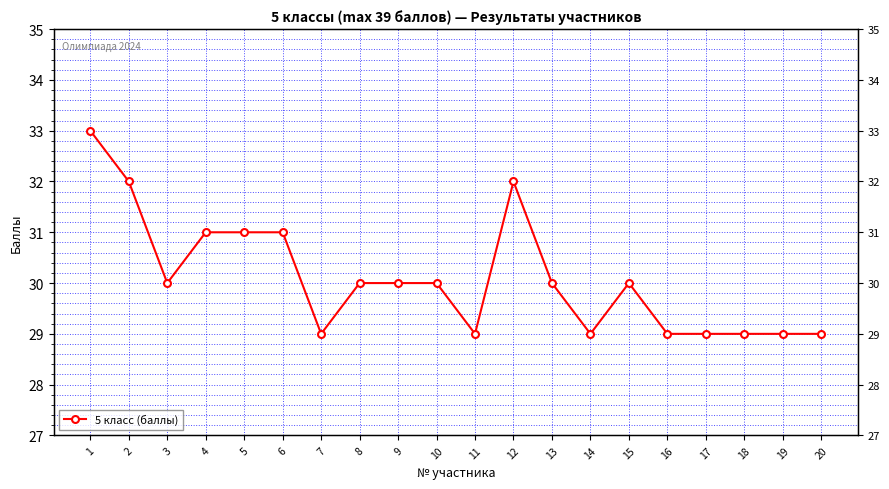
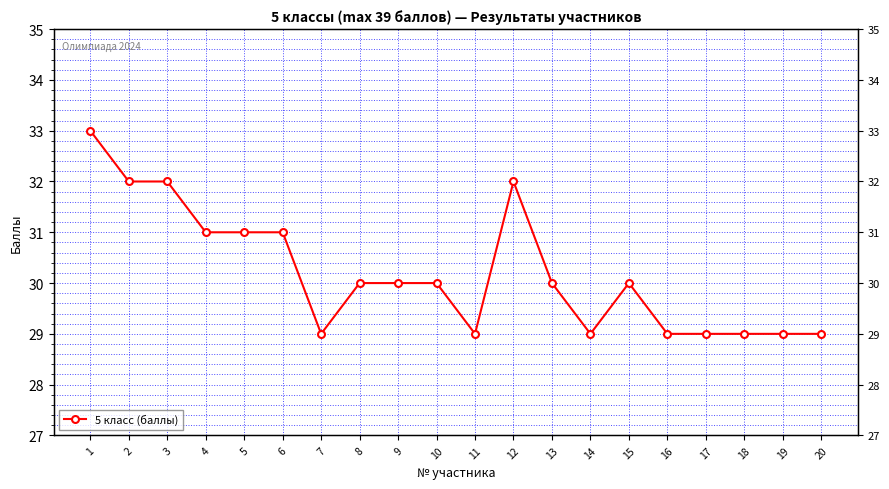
3: 30 -> 32
